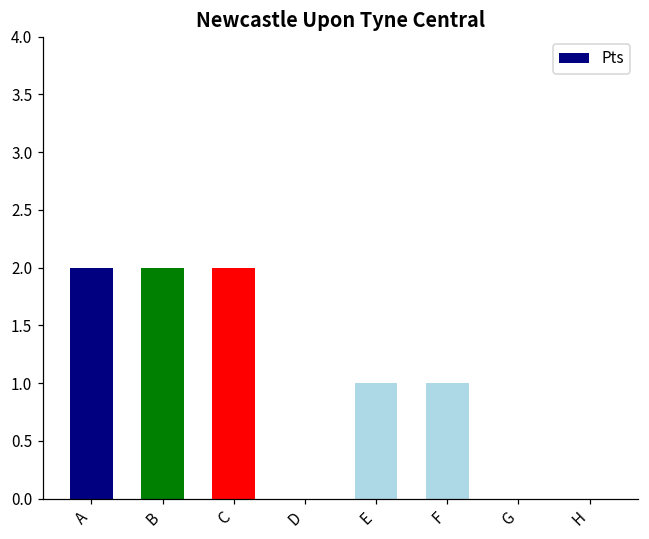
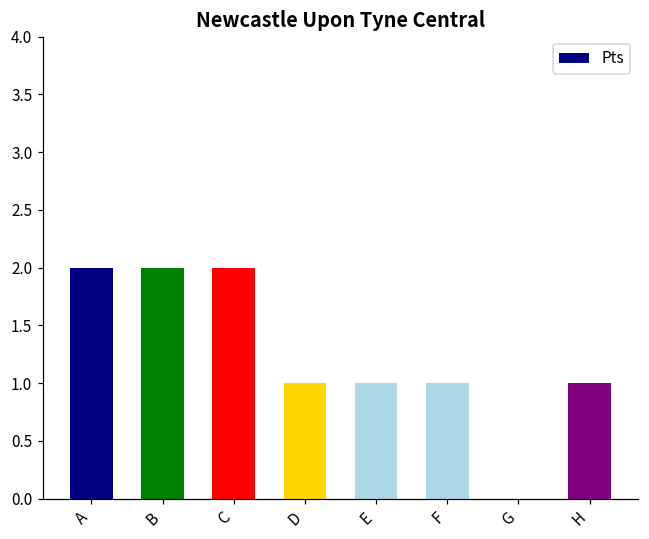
D: 0 -> 1
H: 0 -> 1
